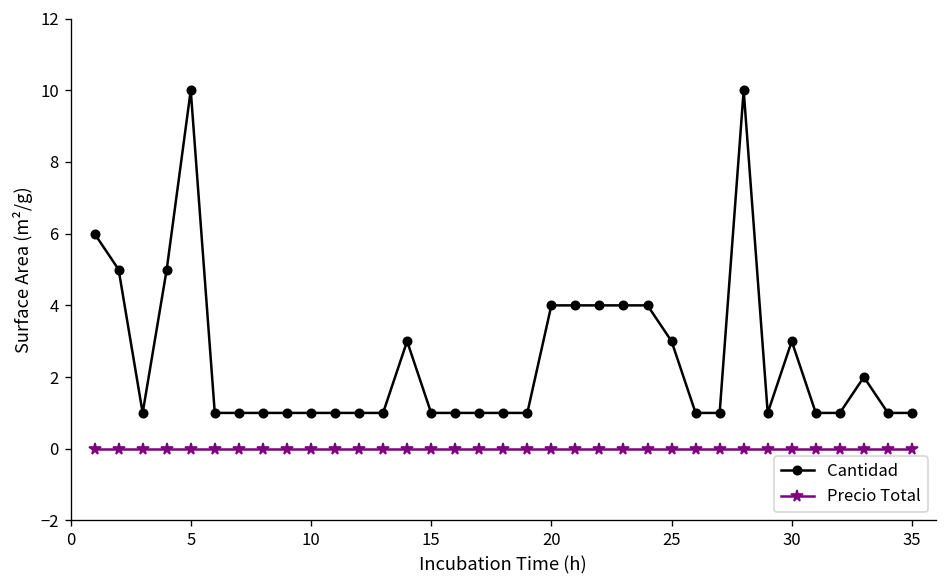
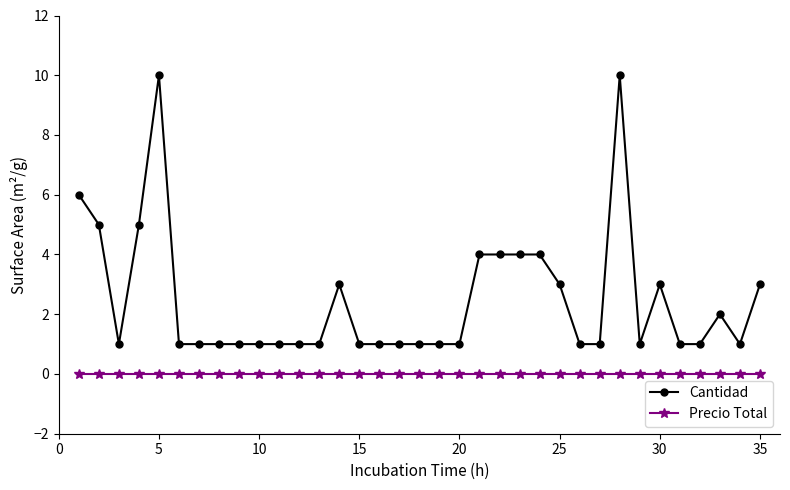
Cantidad, 20: 4 -> 1
Cantidad, 35: 1 -> 3
